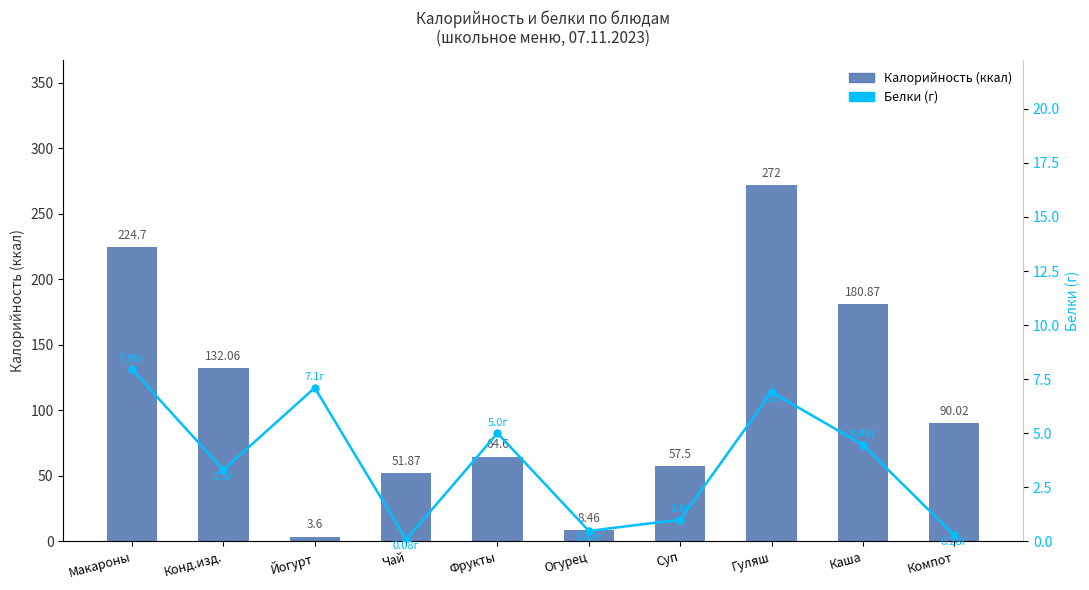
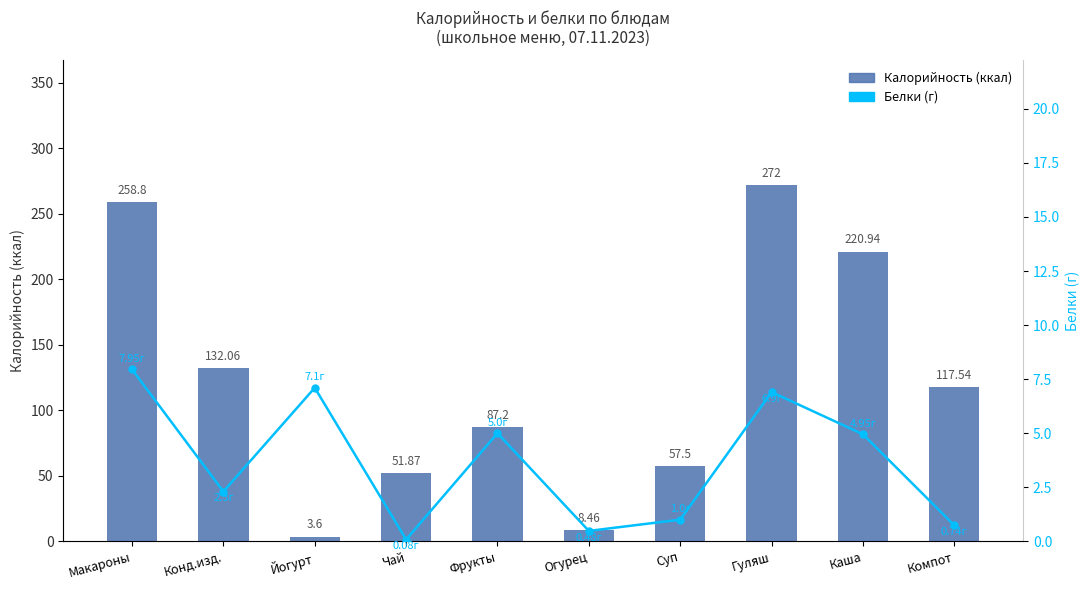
Калорийность (ккал), Макароны: 224.7 -> 258.8
Калорийность (ккал), Фрукты: 64.6 -> 87.2
Калорийность (ккал), Каша: 180.87 -> 220.94
Калорийность (ккал), Компот: 90.02 -> 117.54
Белки (г), Конд.изд.: 3.3г -> 2.3г
Белки (г), Каша: 4.46г -> 4.95г
Белки (г), Компот: 0.28г -> 0.74г
